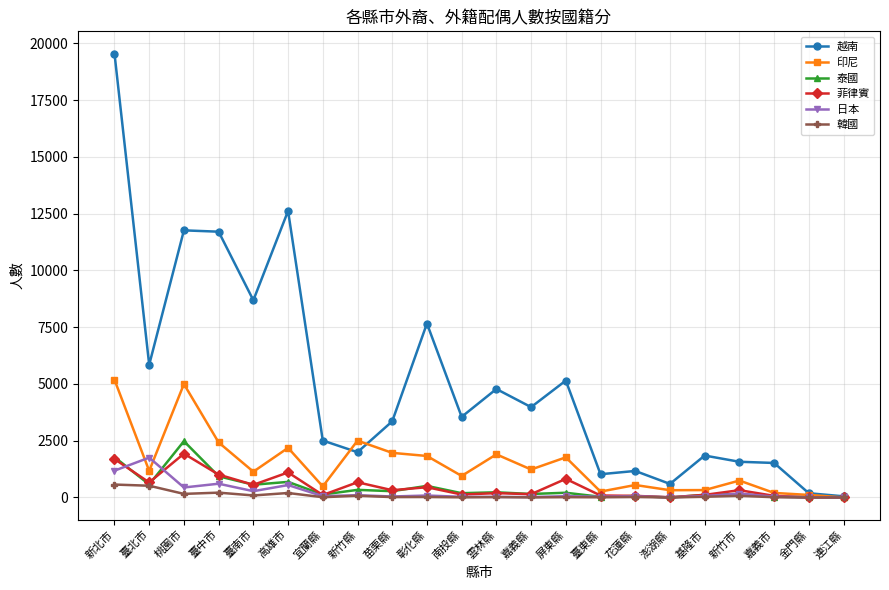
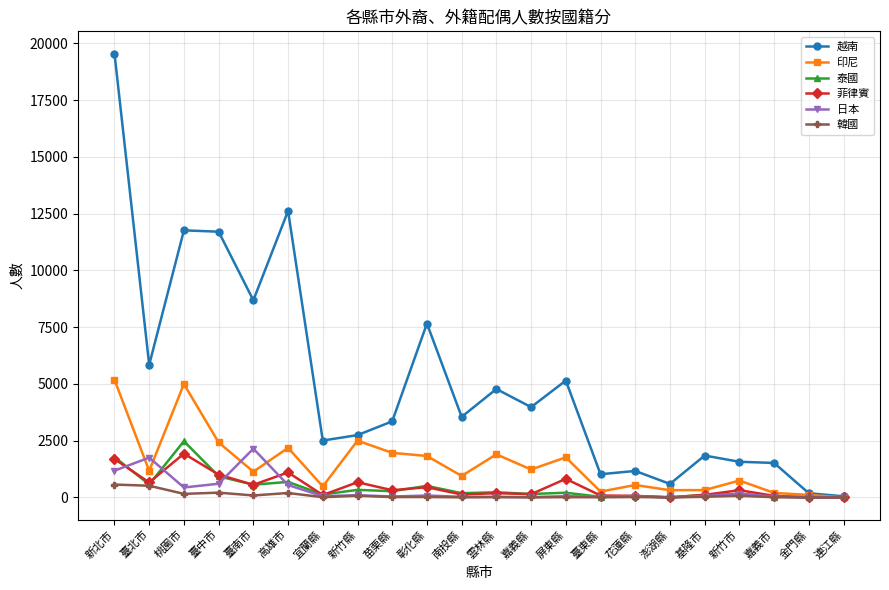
日本, 臺南市: 300 -> 2100
越南, 新竹縣: 2000 -> 2700
